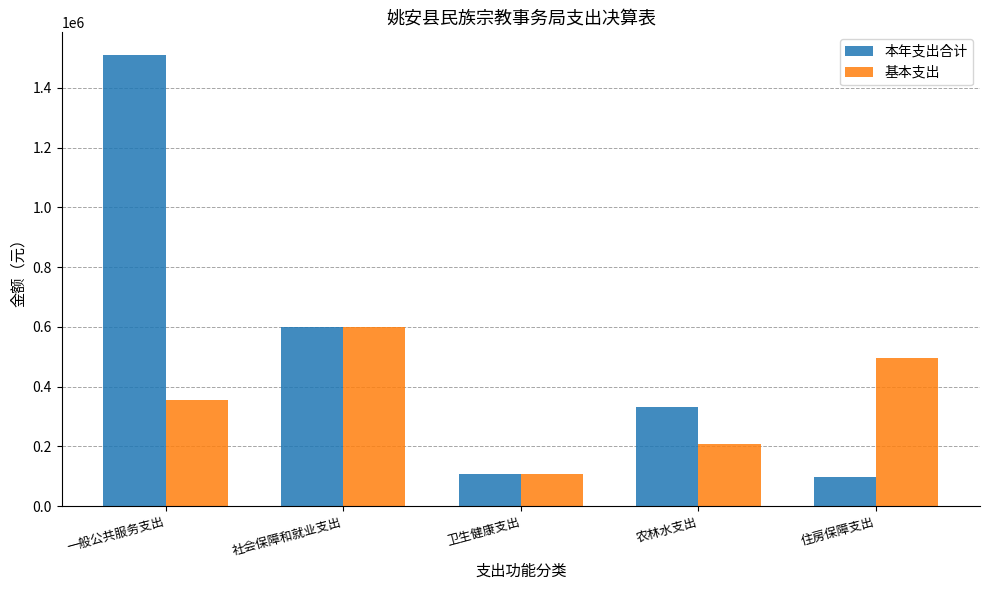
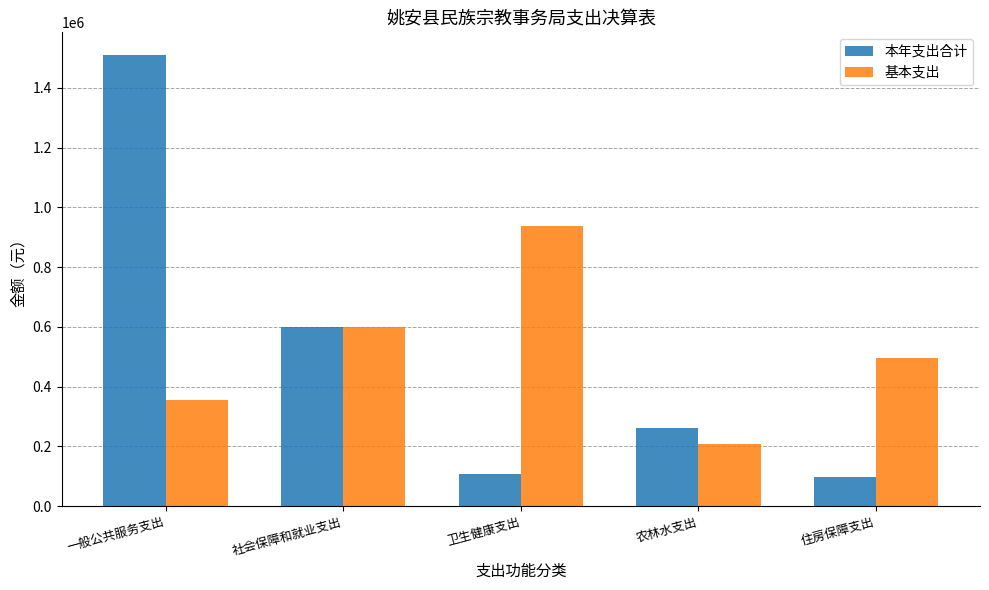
基本支出, 卫生健康支出: 110000 -> 940000
本年支出合计, 农林水支出: 330000 -> 260000
